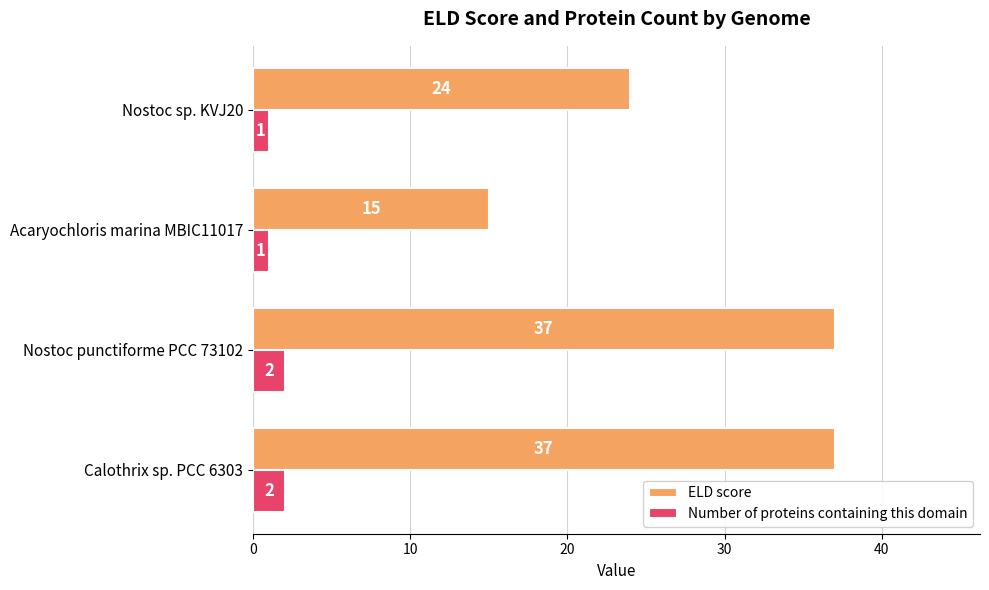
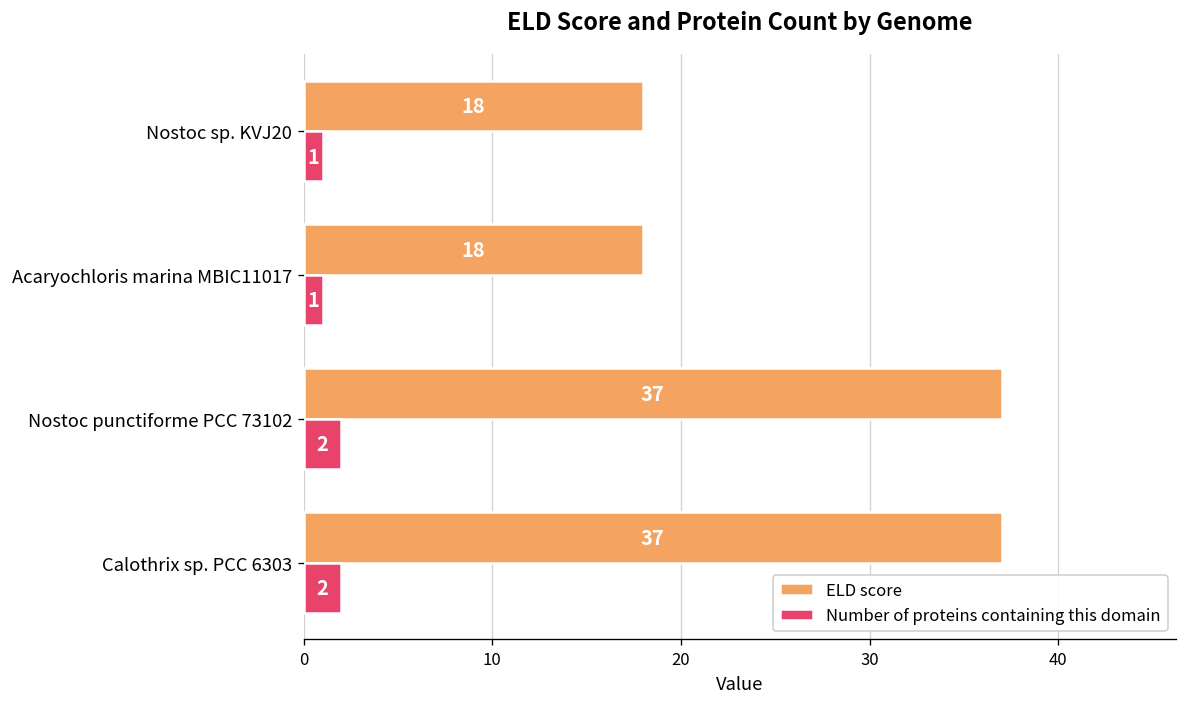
ELD score, Nostoc sp. KVJ20: 24 -> 18
ELD score, Acaryochloris marina MBIC11017: 15 -> 18
